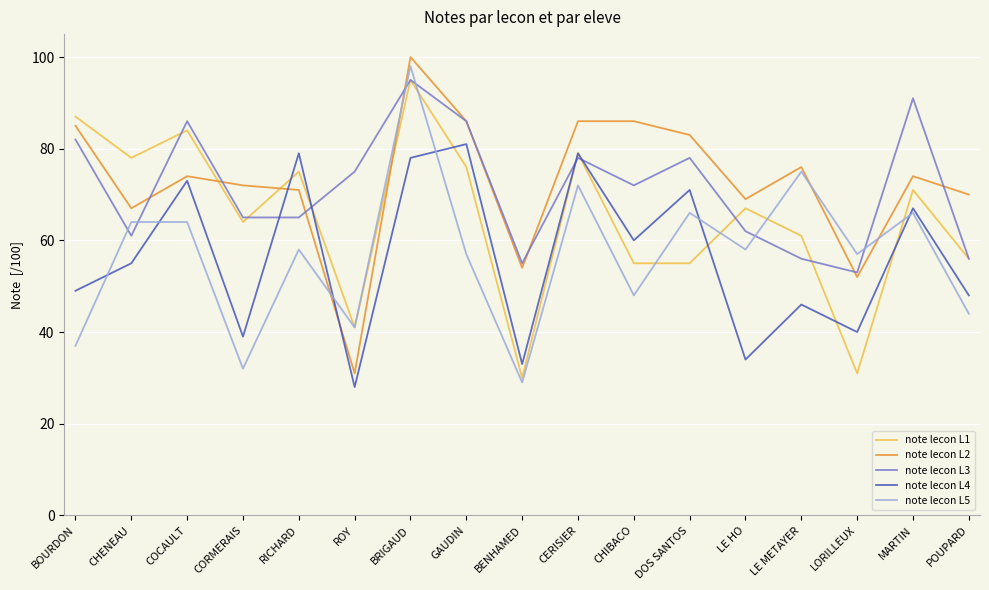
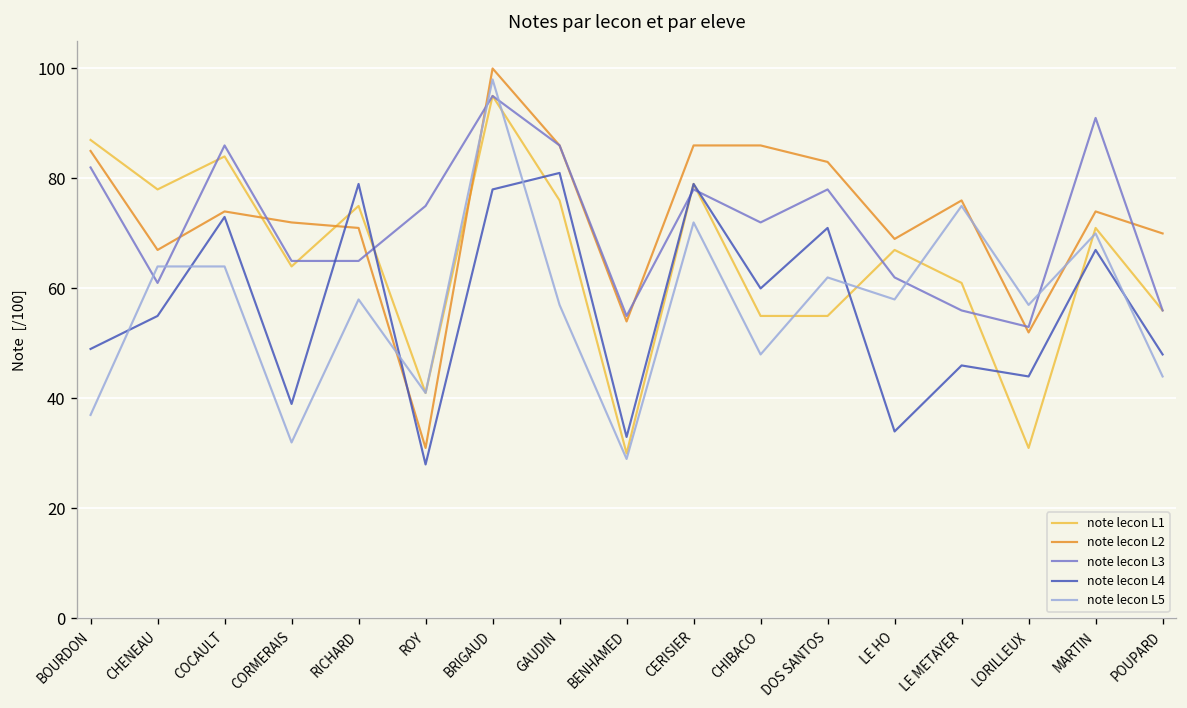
note lecon L5, DOS SANTOS: 66 -> 62
note lecon L4, LORILLEUX: 40 -> 44
note lecon L5, MARTIN: 66 -> 70
